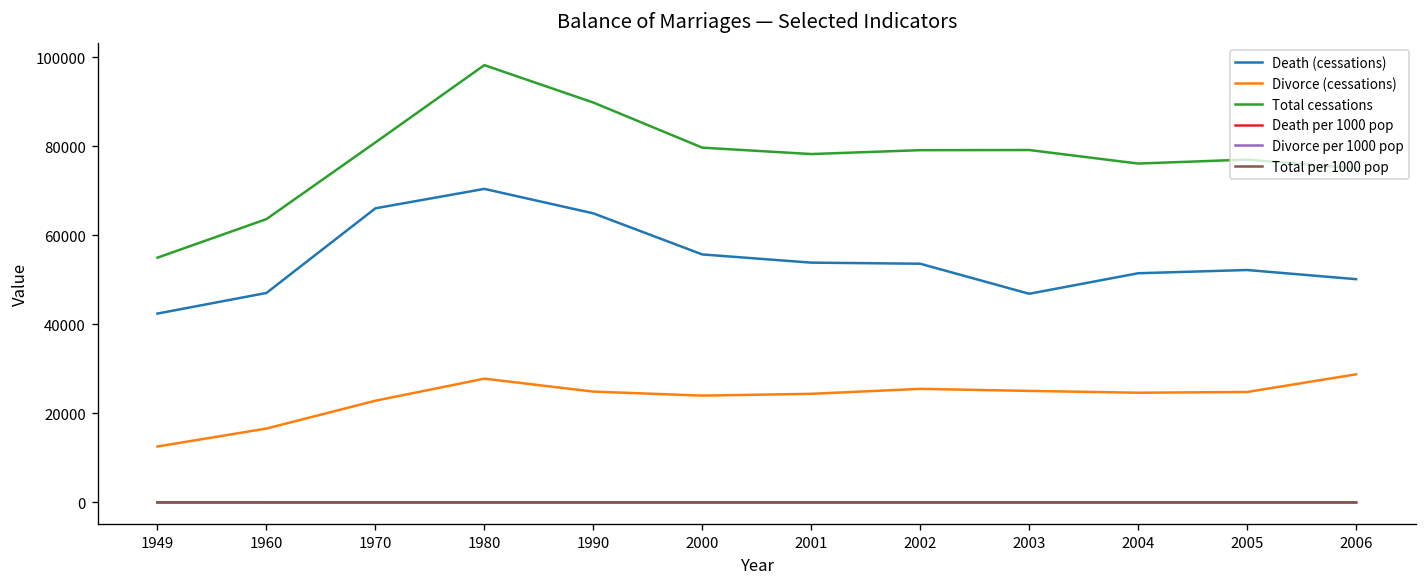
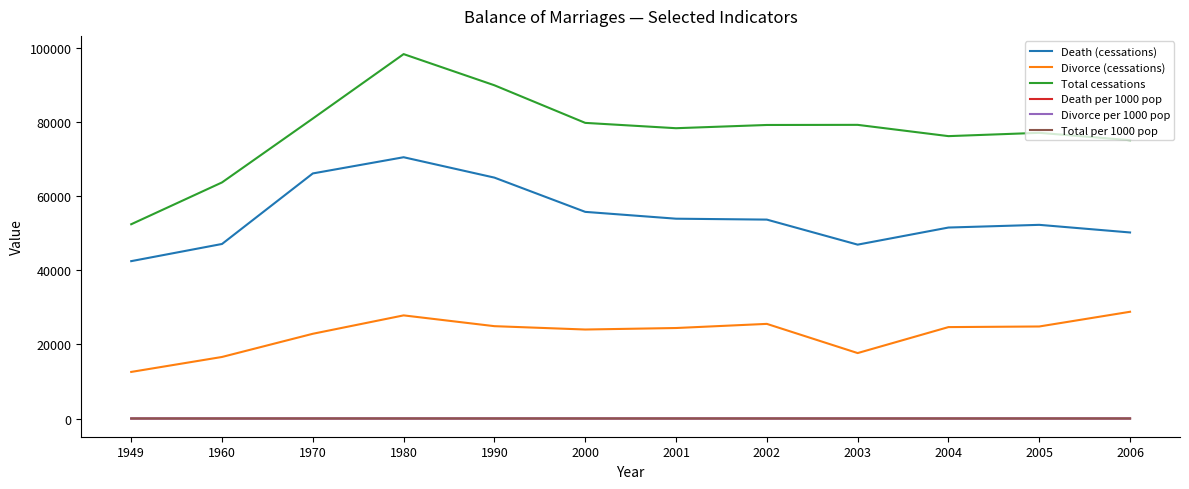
Total cessations, 1949: 55000 -> 52000
Divorce (cessations), 2003: 25000 -> 18000
